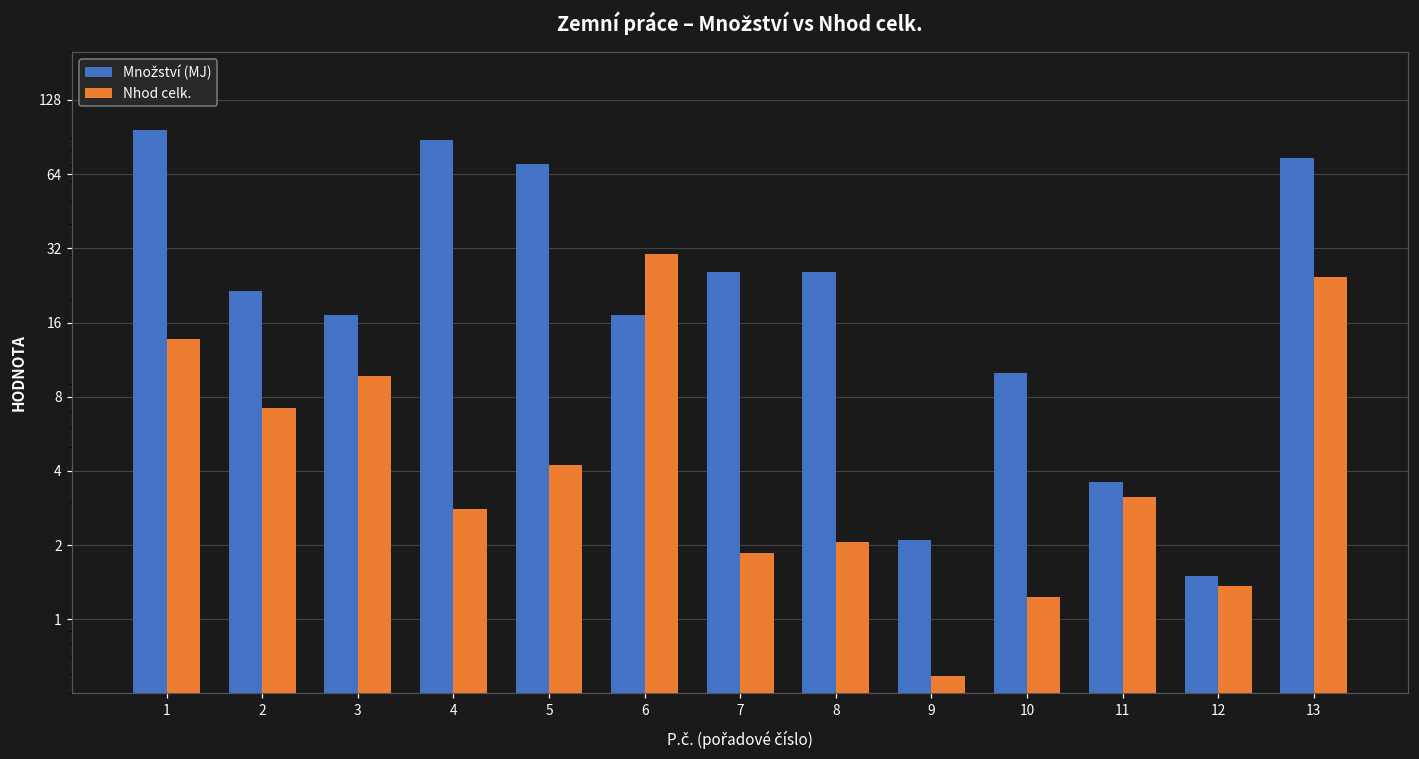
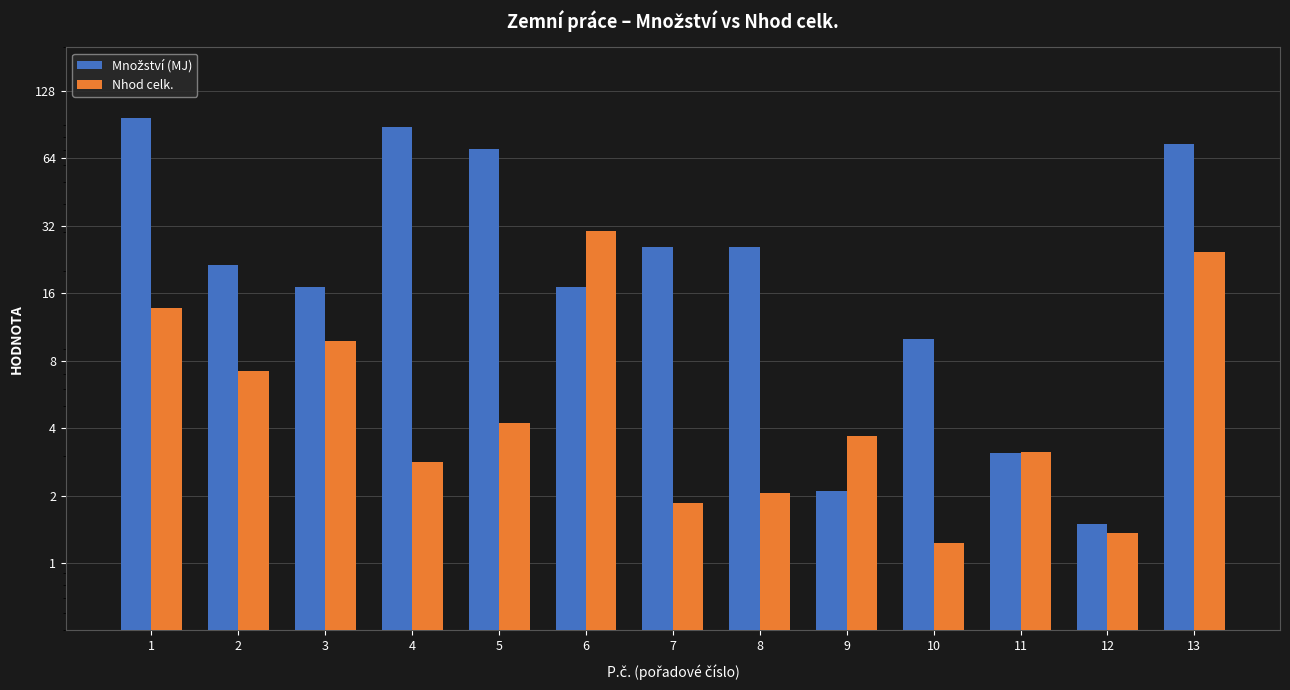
Nhod celk., 9: 0.59 -> 3.7
Množství (MJ), 11: 3.6 -> 3.1
